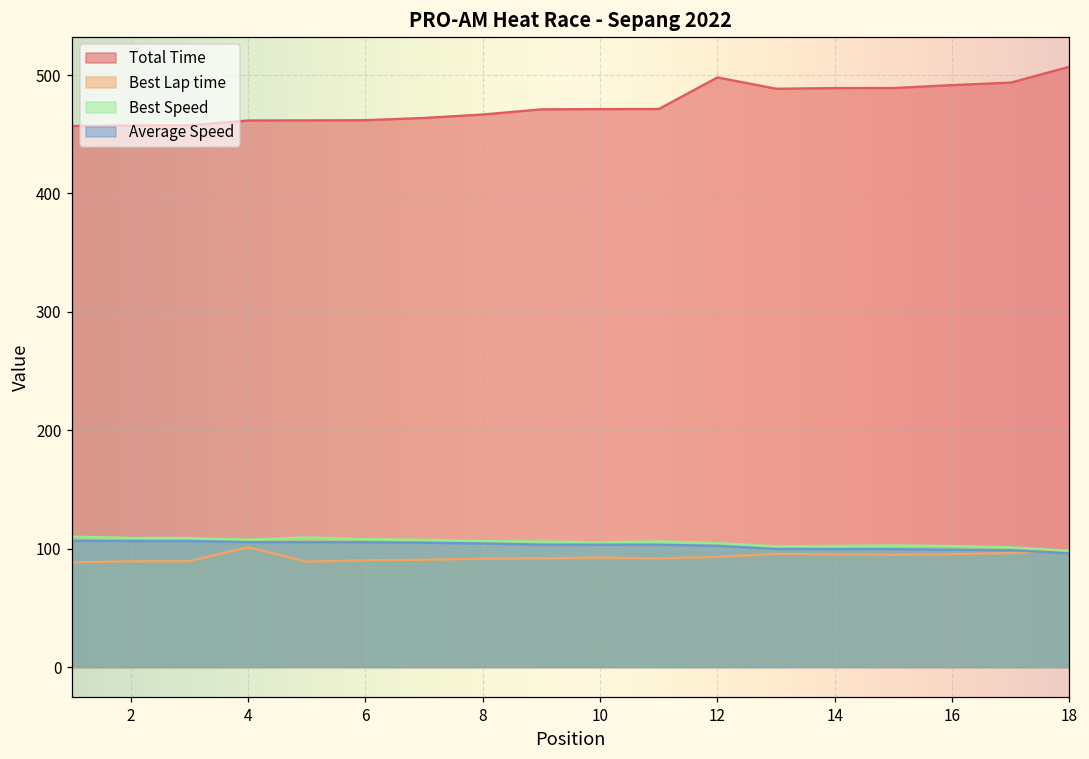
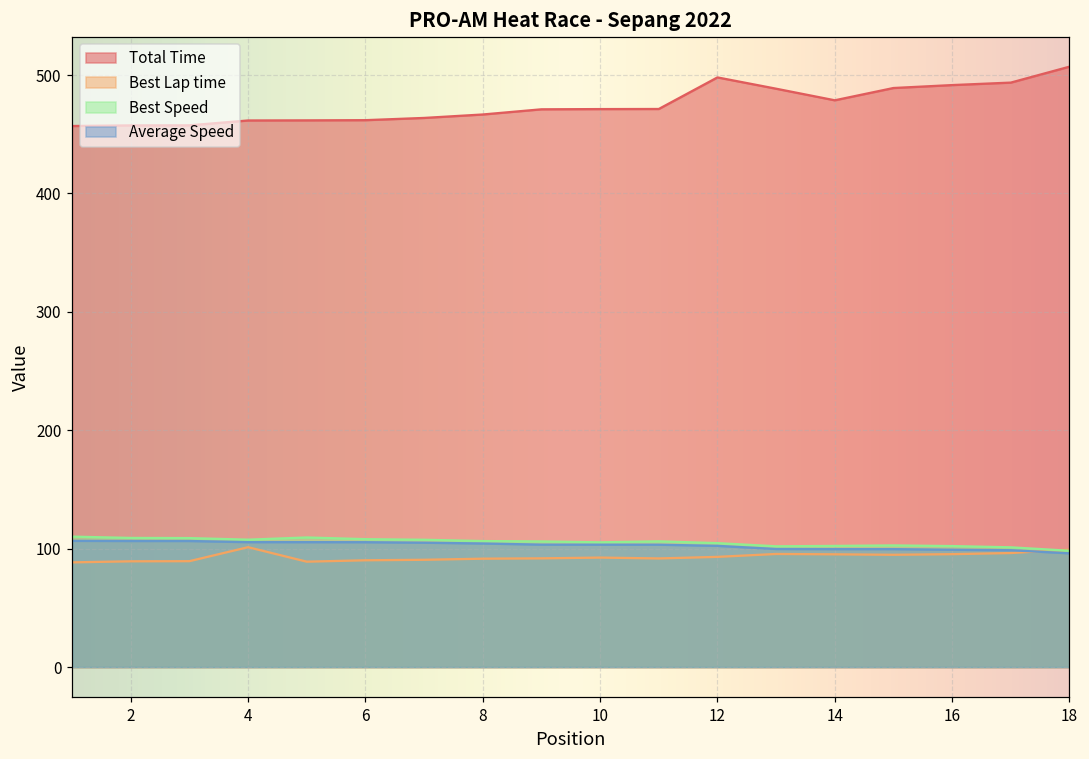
Total Time, 14: 489 -> 479
